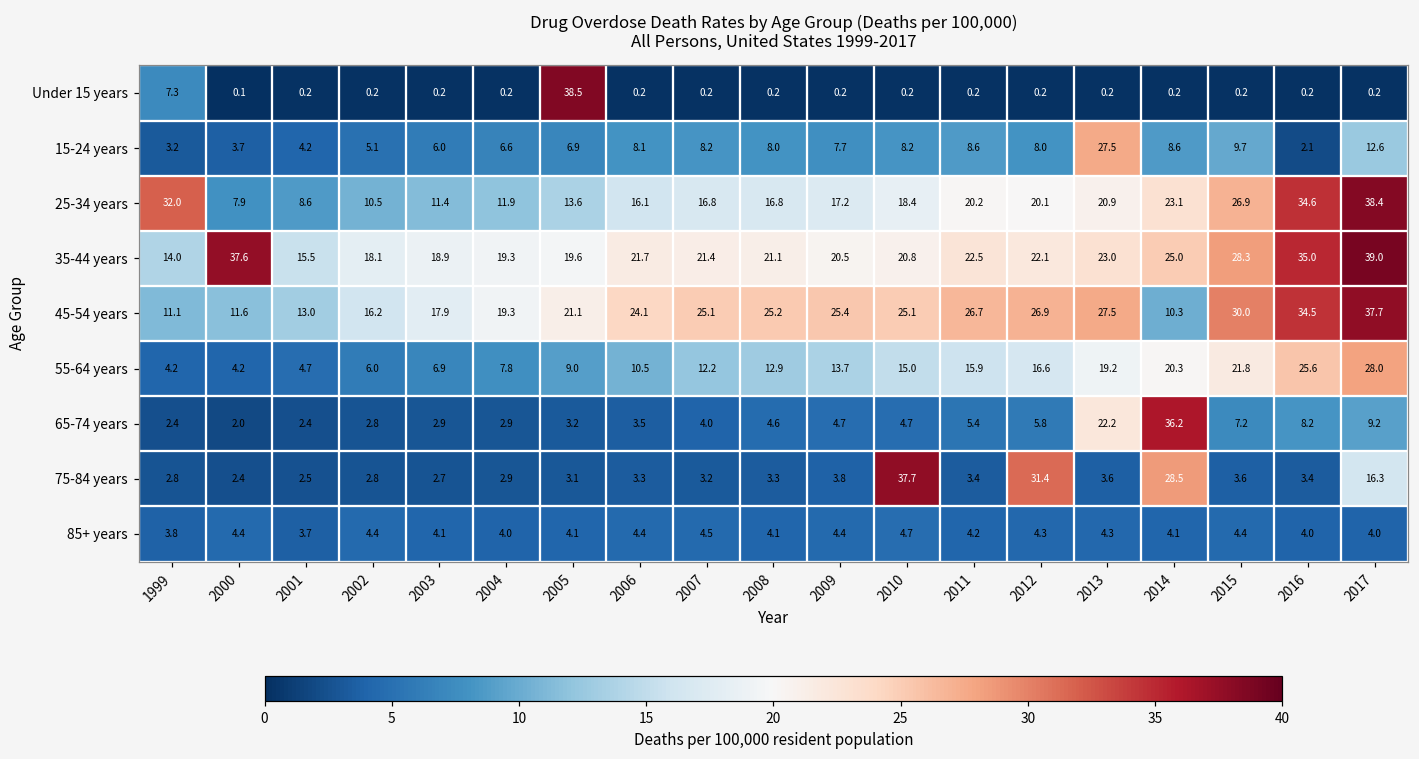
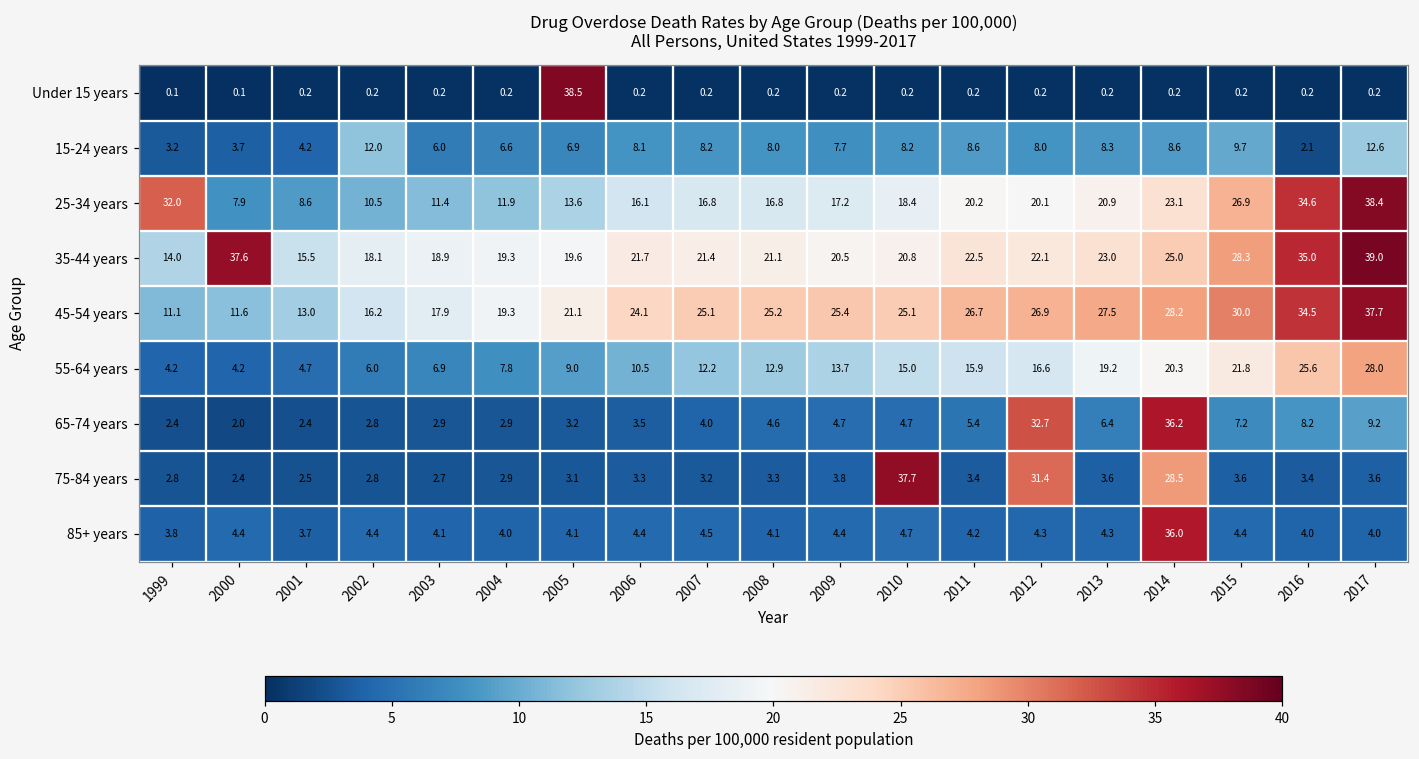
Under 15 years, 1999: 7.3 -> 0.1
15-24 years, 2002: 5.1 -> 12.0
15-24 years, 2013: 27.5 -> 8.3
45-54 years, 2014: 10.3 -> 28.2
65-74 years, 2012: 5.8 -> 32.7
65-74 years, 2013: 22.2 -> 6.4
75-84 years, 2017: 16.3 -> 3.6
85+ years, 2014: 4.1 -> 36.0
